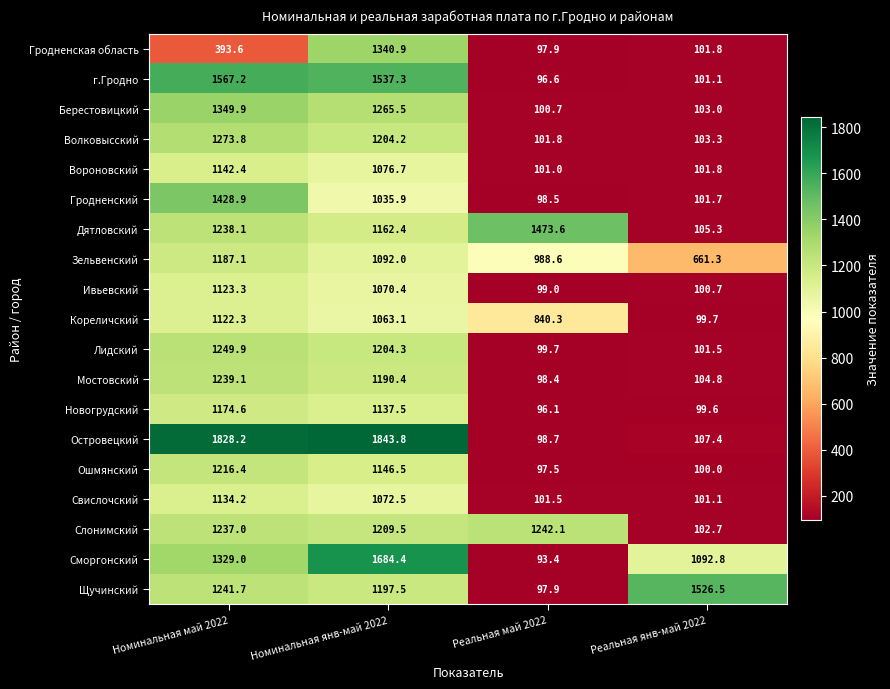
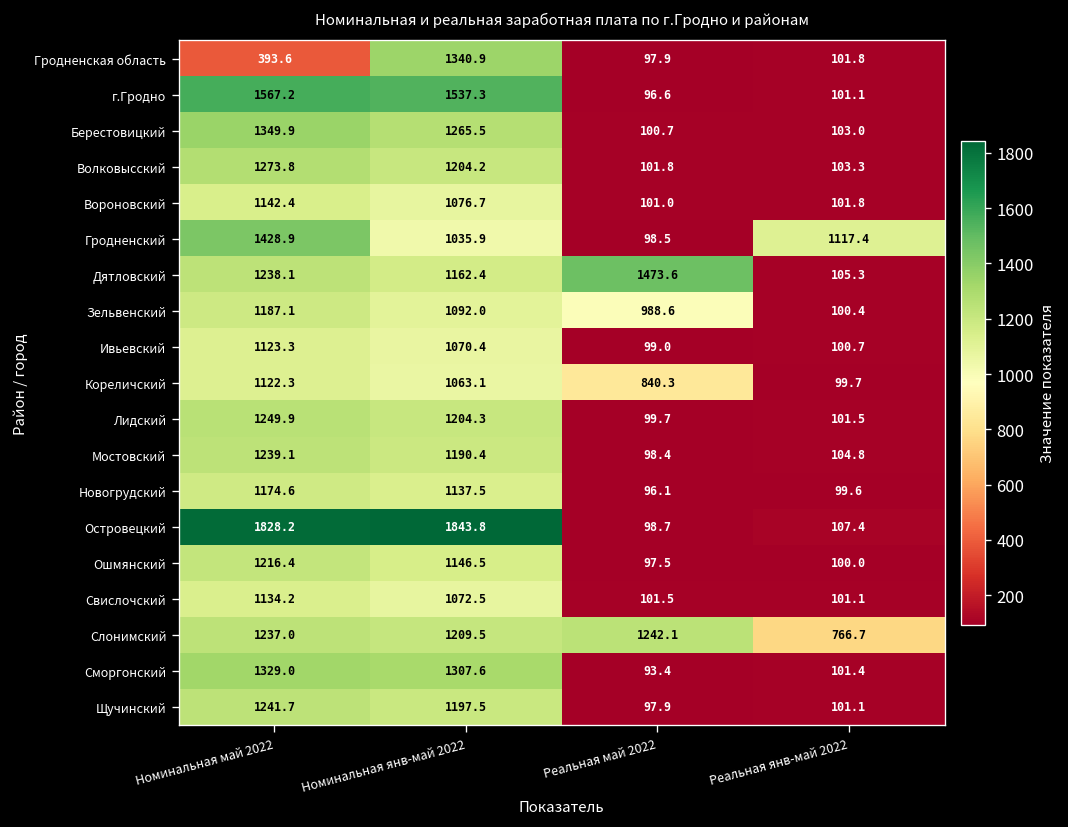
Гродненский, Реальная янв-май 2022: 101.7 -> 1117.4
Зельвенский, Реальная янв-май 2022: 661.3 -> 100.4
Слонимский, Реальная янв-май 2022: 102.7 -> 766.7
Сморгонский, Номинальная янв-май 2022: 1684.4 -> 1307.6
Сморгонский, Реальная янв-май 2022: 1092.8 -> 101.4
Щучинский, Реальная янв-май 2022: 1526.5 -> 101.1
